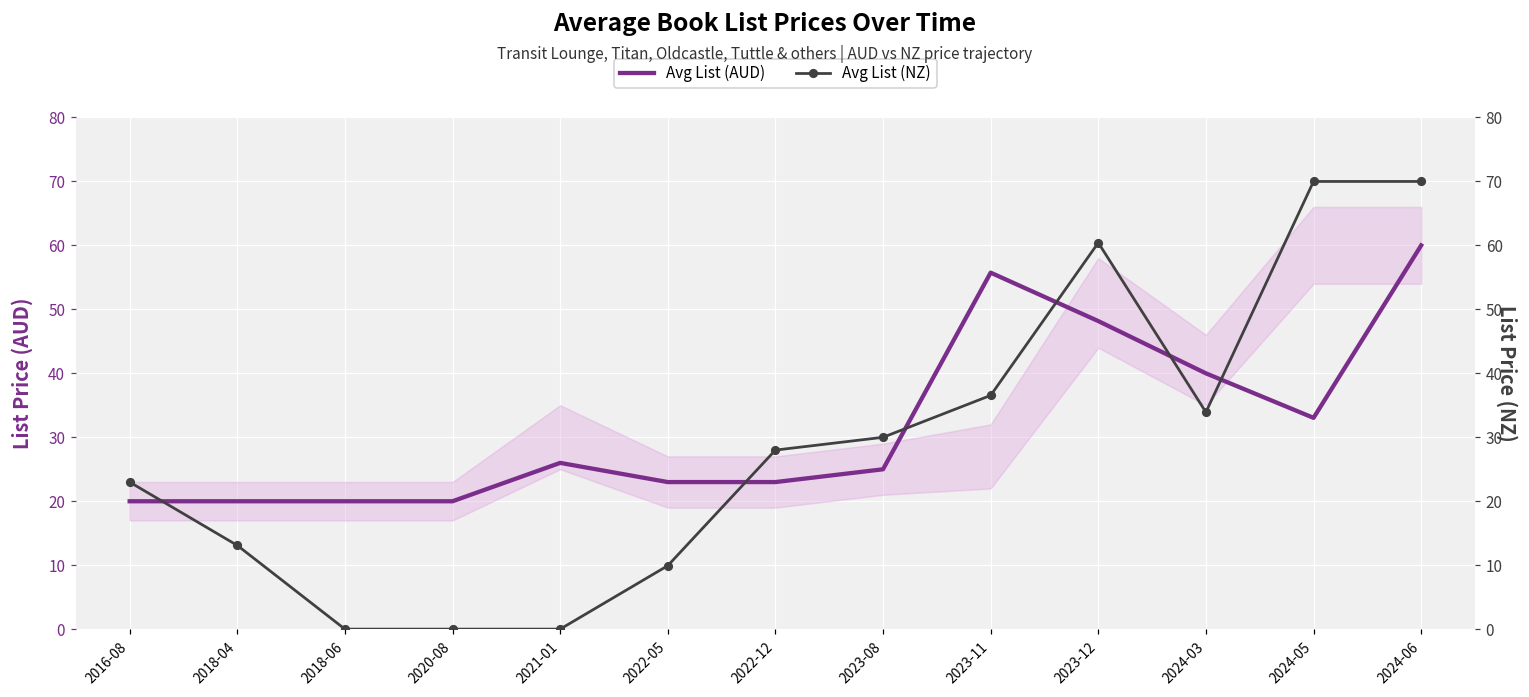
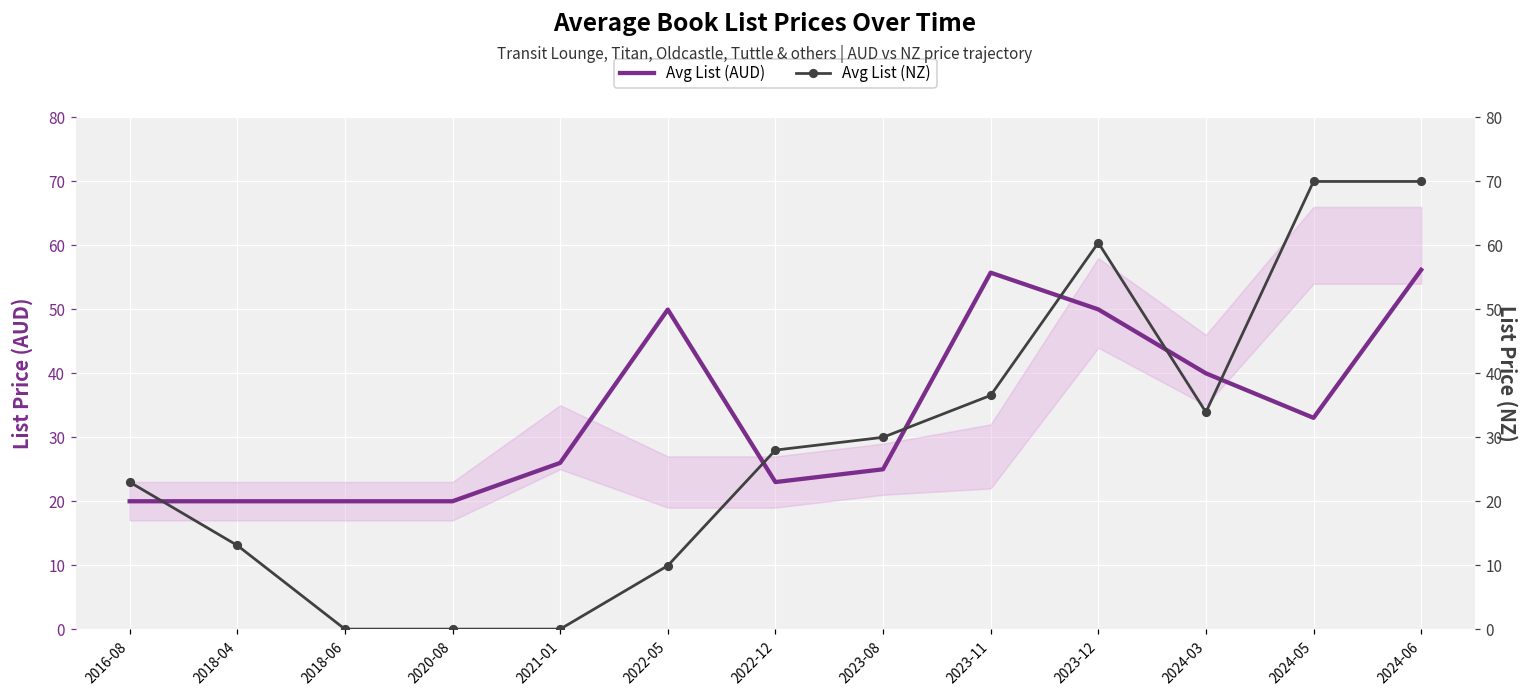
Avg List (AUD), 2022-05: 23 -> 50
Avg List (AUD), 2023-12: 48 -> 50
Avg List (AUD), 2024-06: 60 -> 56
